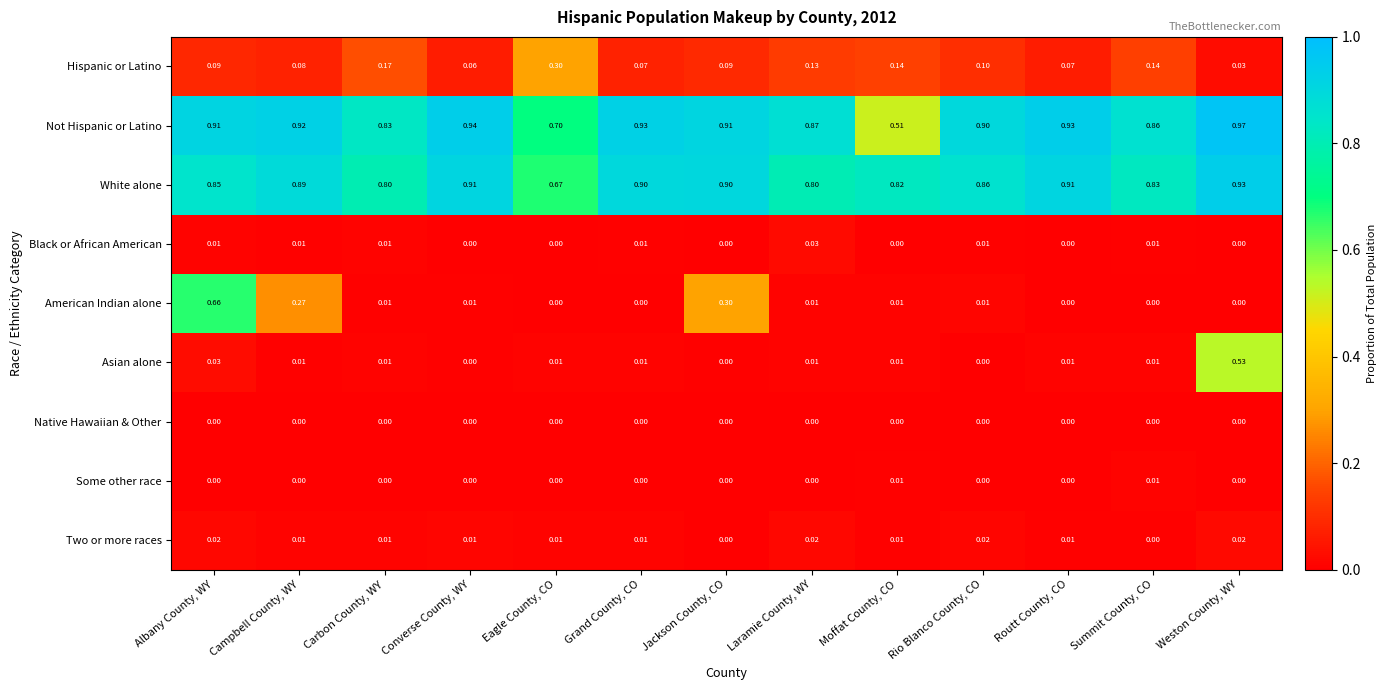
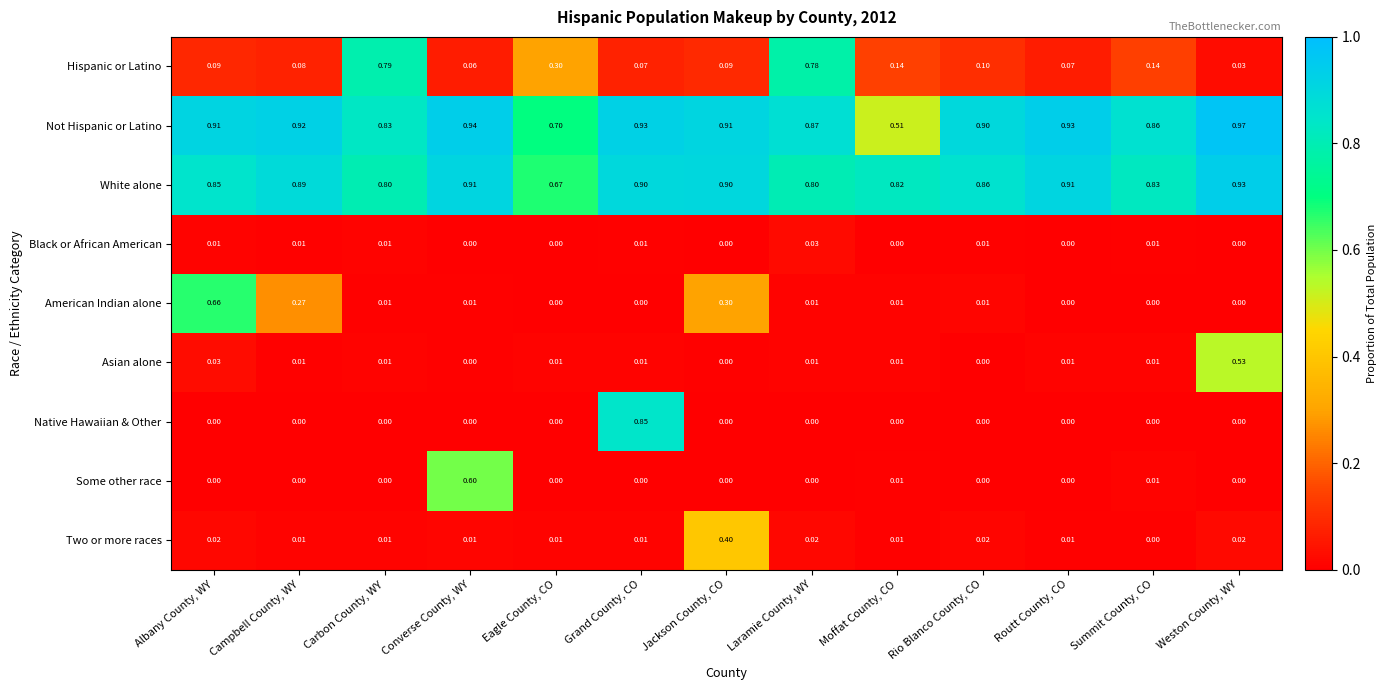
Hispanic or Latino, Carbon County, WY: 0.17 -> 0.79
Hispanic or Latino, Laramie County, WY: 0.13 -> 0.78
Native Hawaiian & Other, Grand County, CO: 0.00 -> 0.85
Some other race, Converse County, WY: 0.00 -> 0.60
Two or more races, Jackson County, CO: 0.00 -> 0.40
